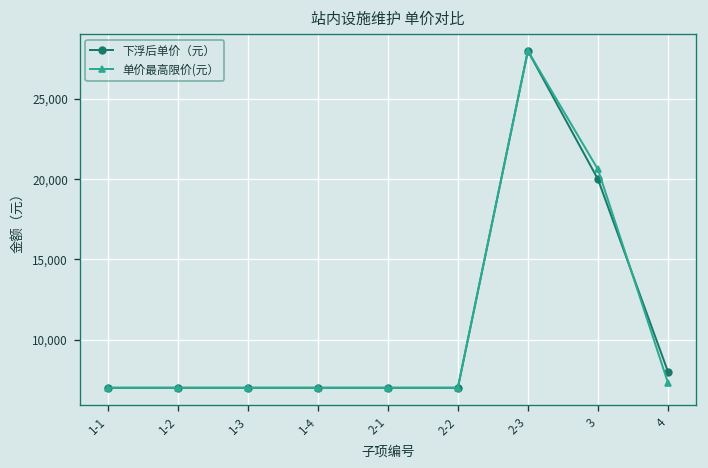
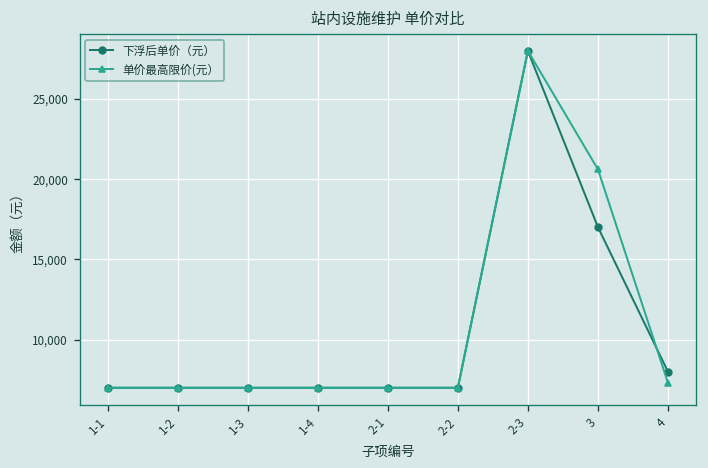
下浮后单价（元）, 3: 20,000 -> 17,000
